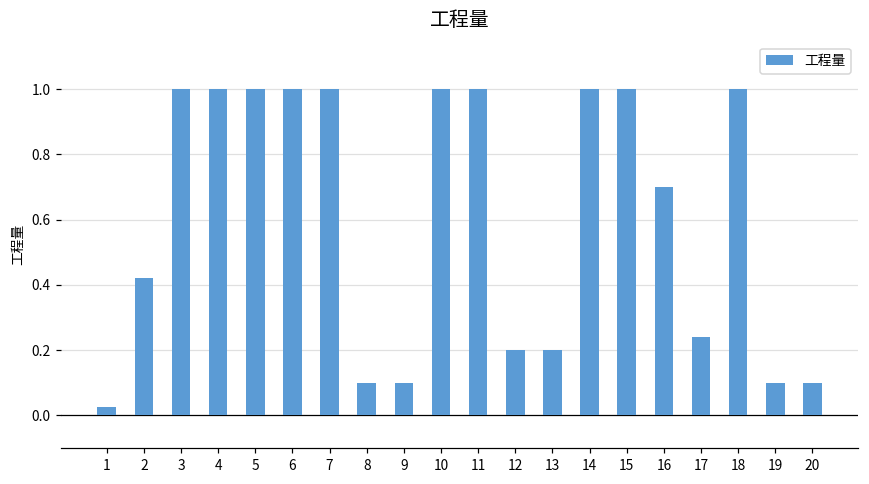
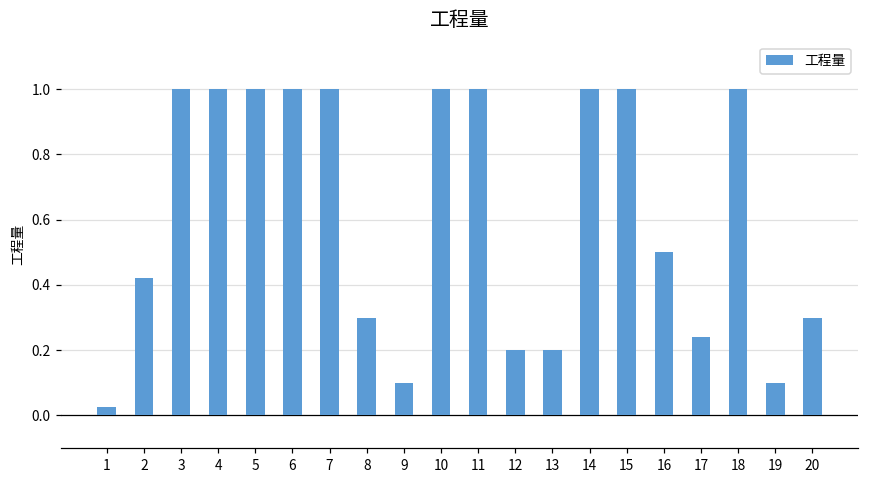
8: 0.1 -> 0.3
16: 0.7 -> 0.5
20: 0.1 -> 0.3
